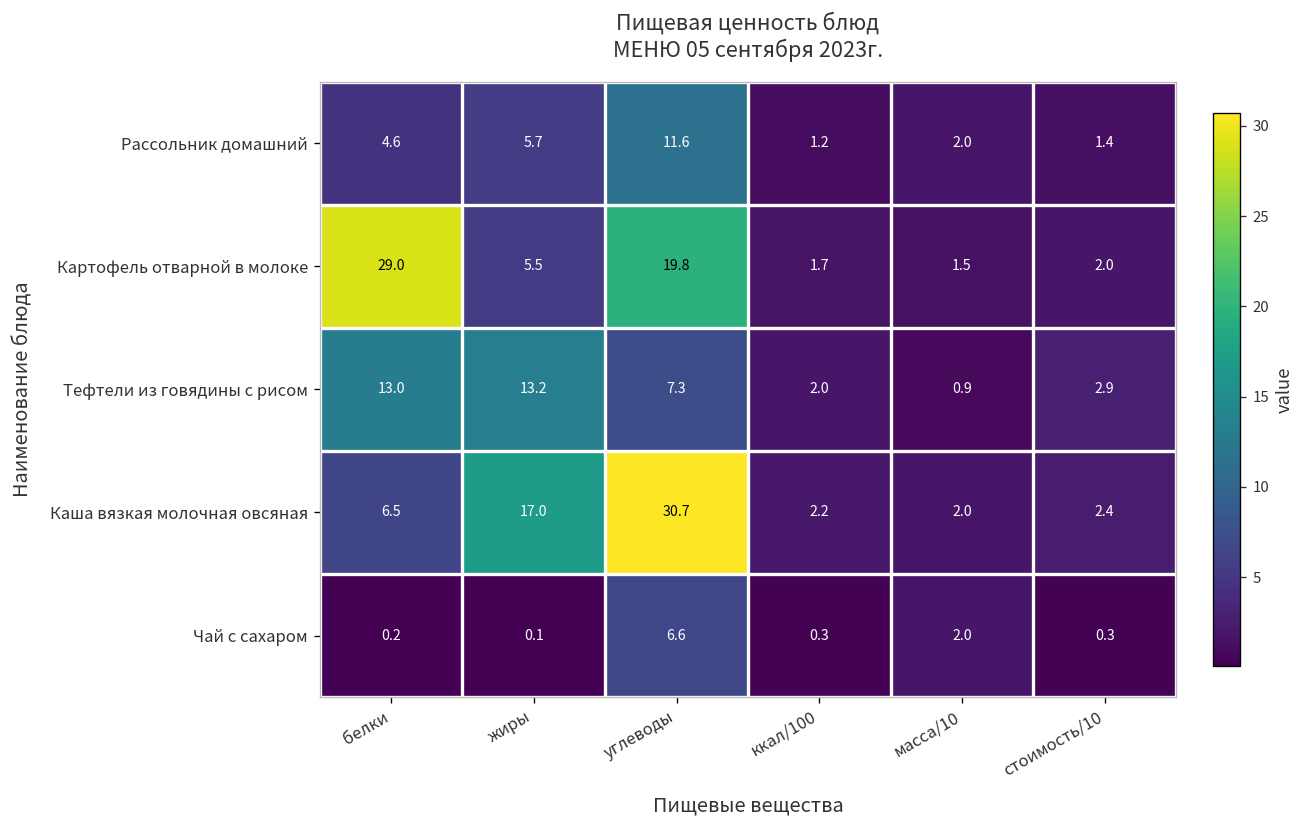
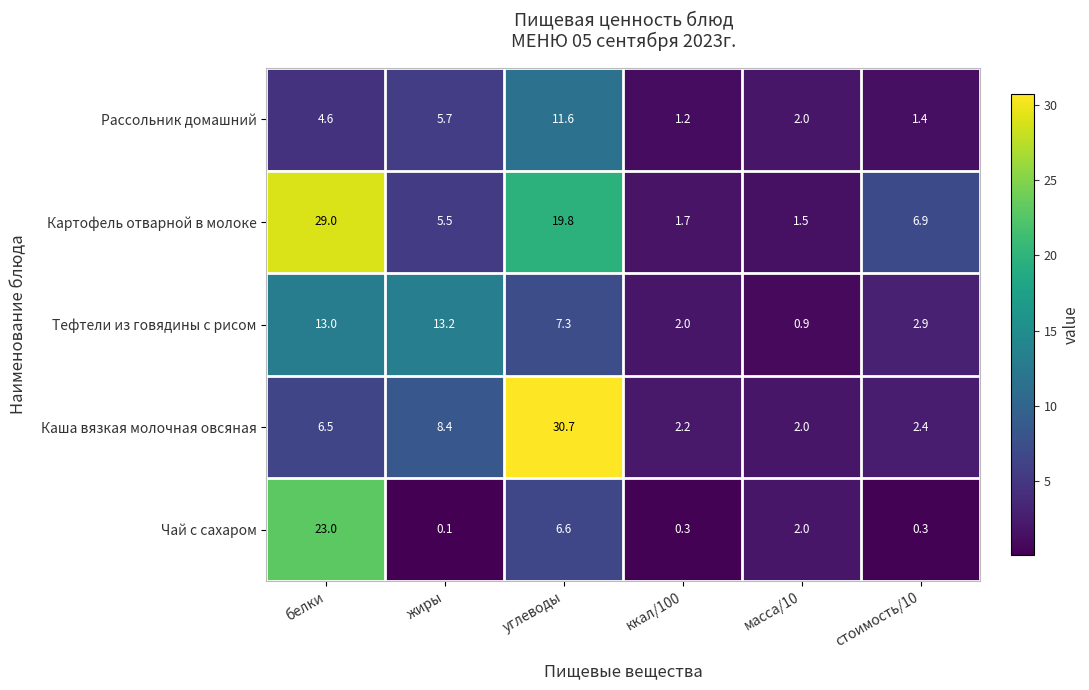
Картофель отварной в молоке, стоимость/10: 2.0 -> 6.9
Каша вязкая молочная овсяная, жиры: 17.0 -> 8.4
Чай с сахаром, белки: 0.2 -> 23.0
